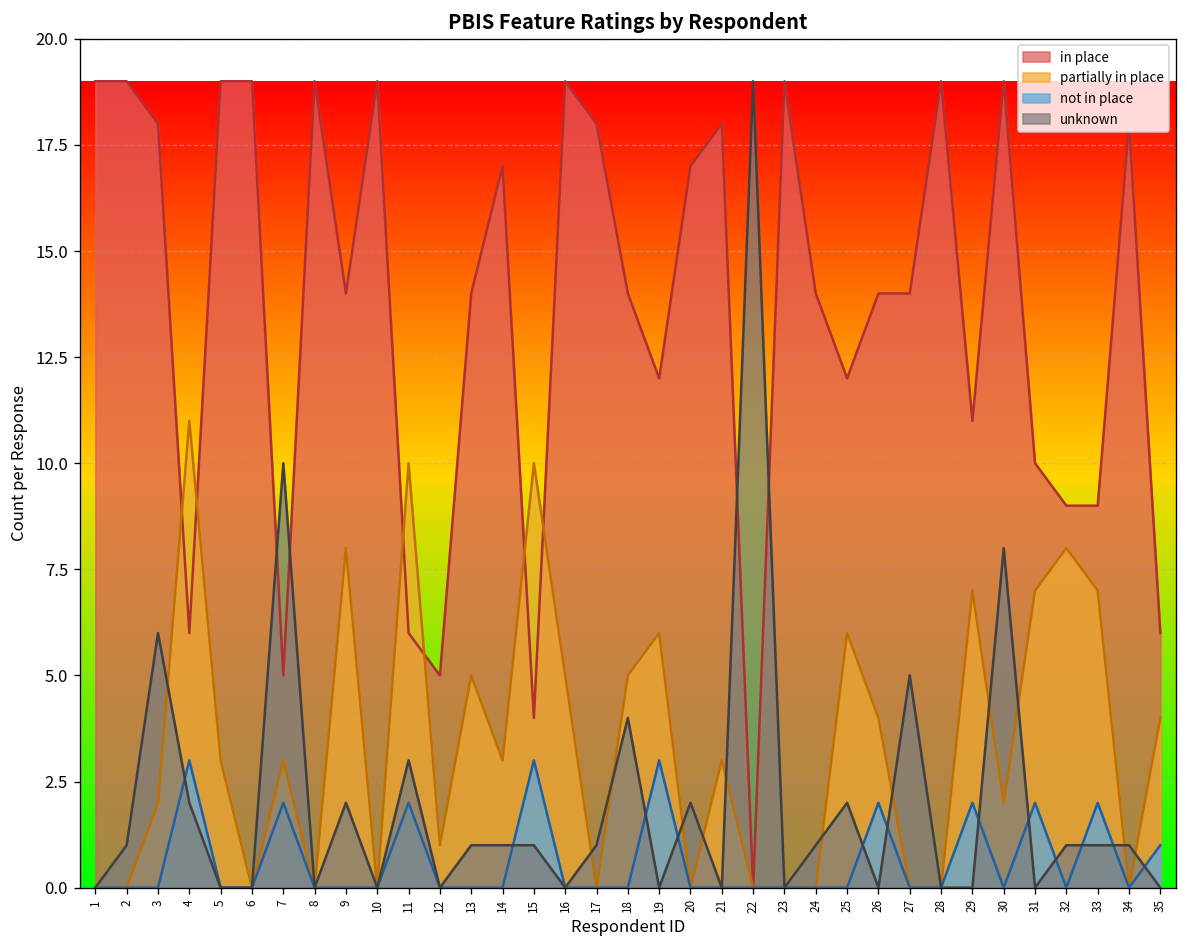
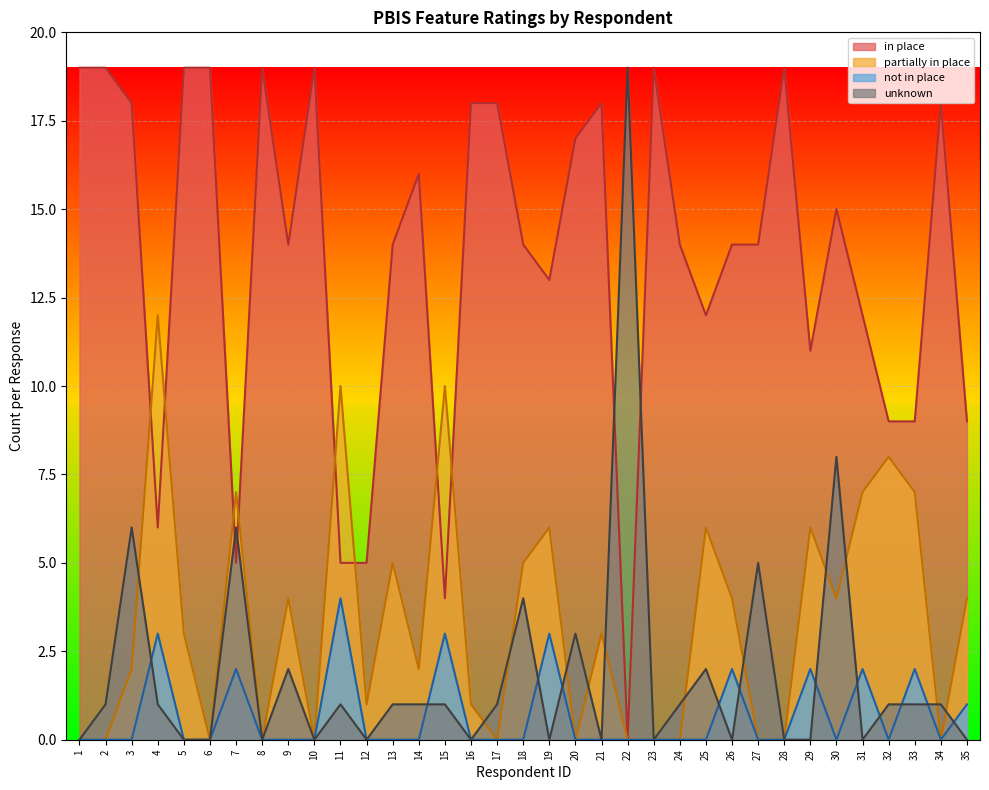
partially in place, 4: 11 -> 12
unknown, 4: 2 -> 1
partially in place, 7: 3 -> 7
unknown, 7: 10 -> 6
partially in place, 9: 8 -> 4
in place, 11: 6 -> 5
not in place, 11: 2 -> 4
unknown, 11: 3 -> 1
in place, 14: 17 -> 16
partially in place, 14: 3 -> 2
in place, 16: 19 -> 18
partially in place, 16: 5 -> 1
in place, 19: 12 -> 13
unknown, 20: 2 -> 3
partially in place, 29: 7 -> 6
in place, 30: 19 -> 15
partially in place, 30: 2 -> 4
in place, 31: 10 -> 12
in place, 35: 6 -> 9
